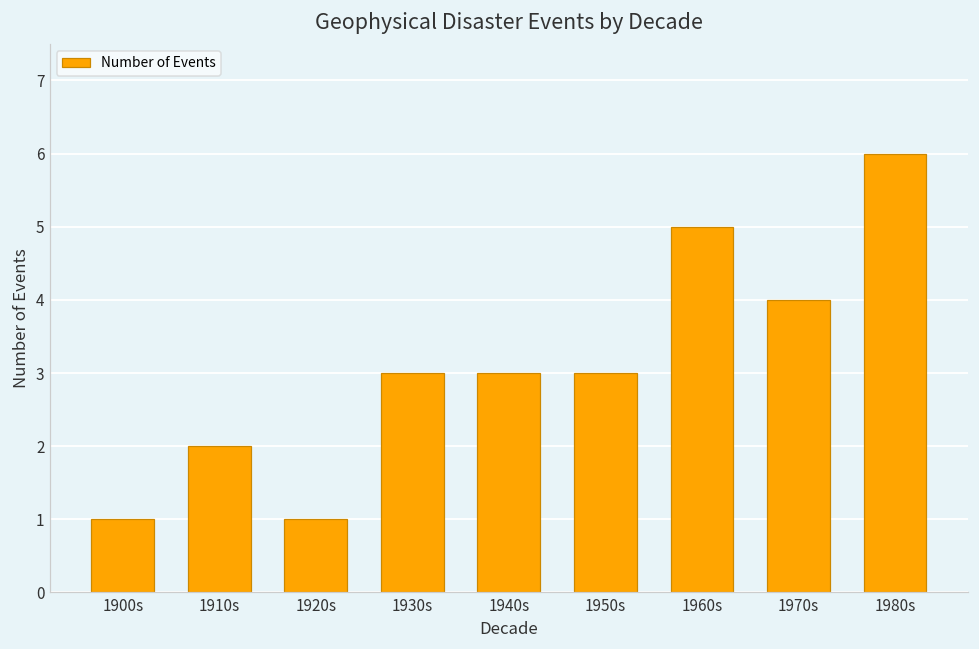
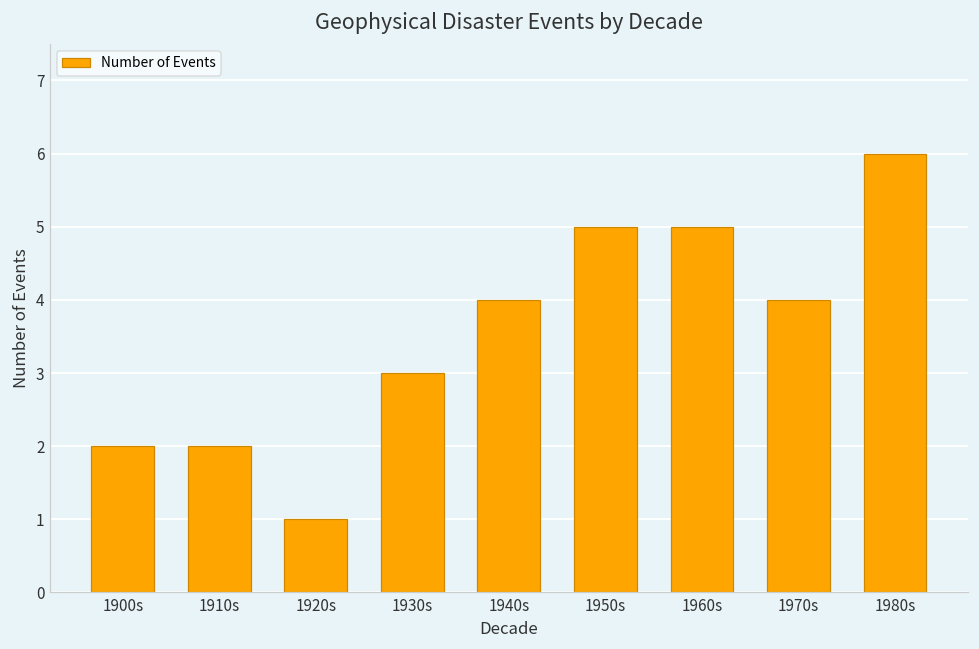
1900s: 1 -> 2
1940s: 3 -> 4
1950s: 3 -> 5
